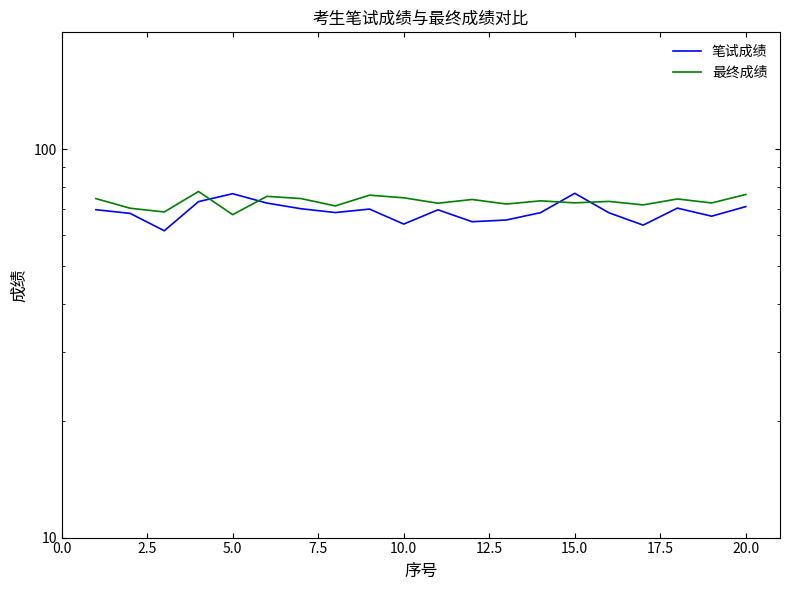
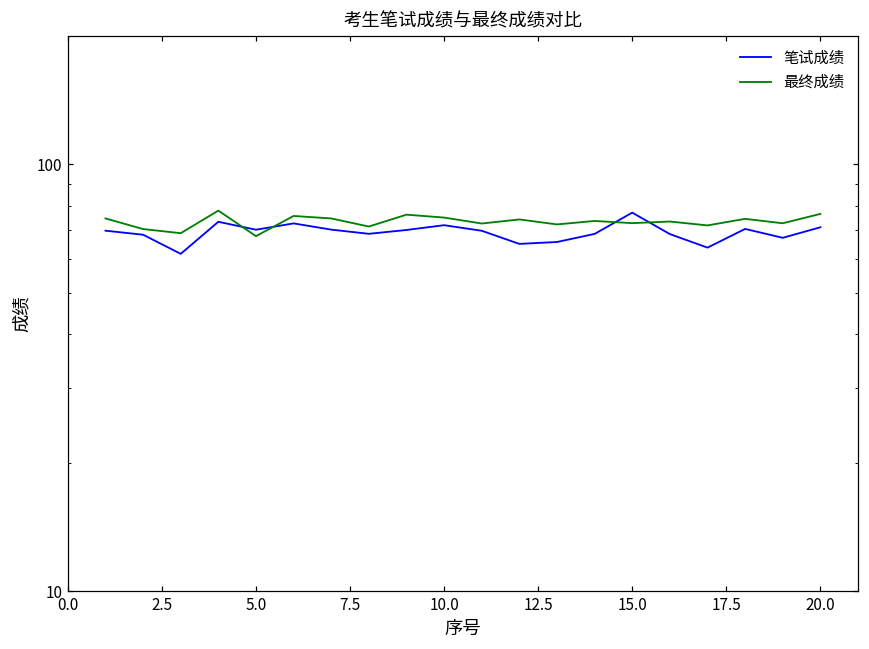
笔试成绩, 5.0: 77 -> 70
笔试成绩, 10.0: 64 -> 72
